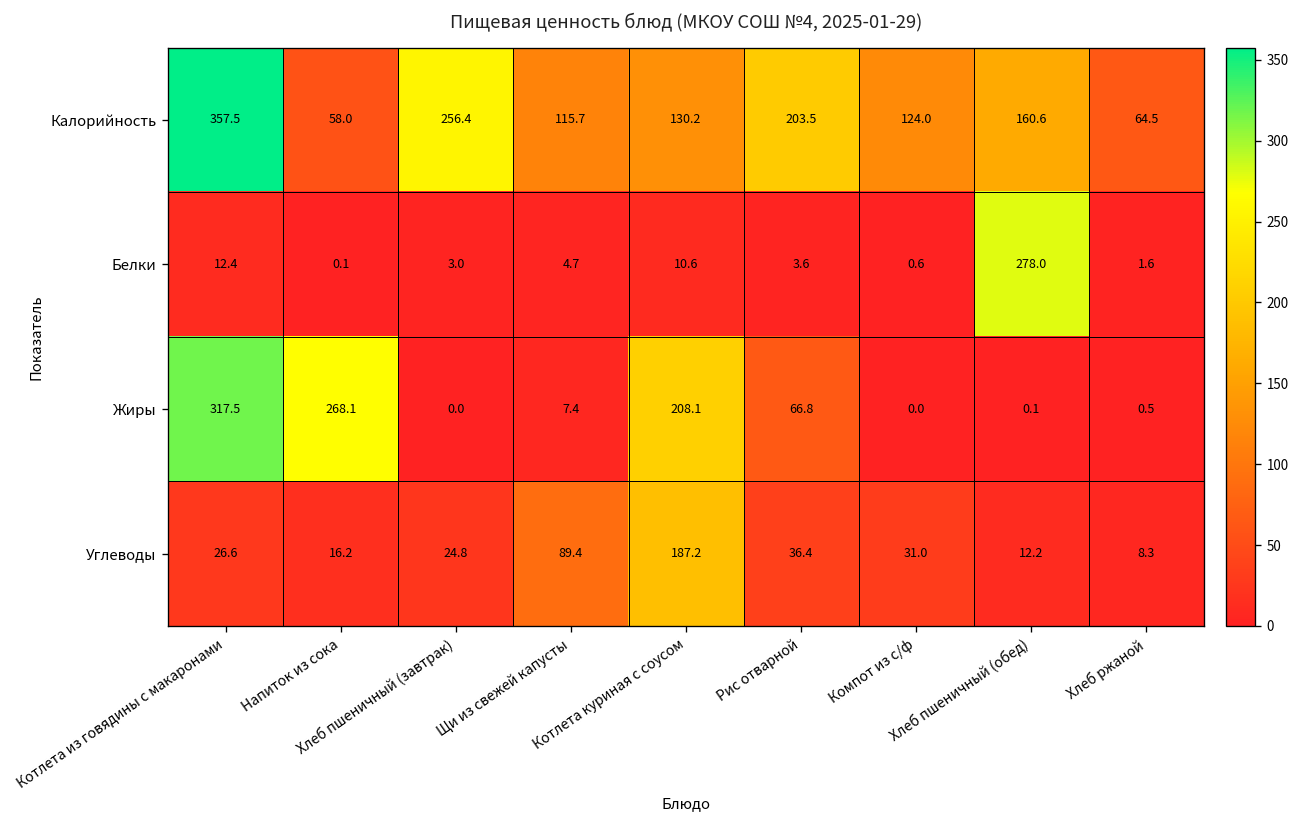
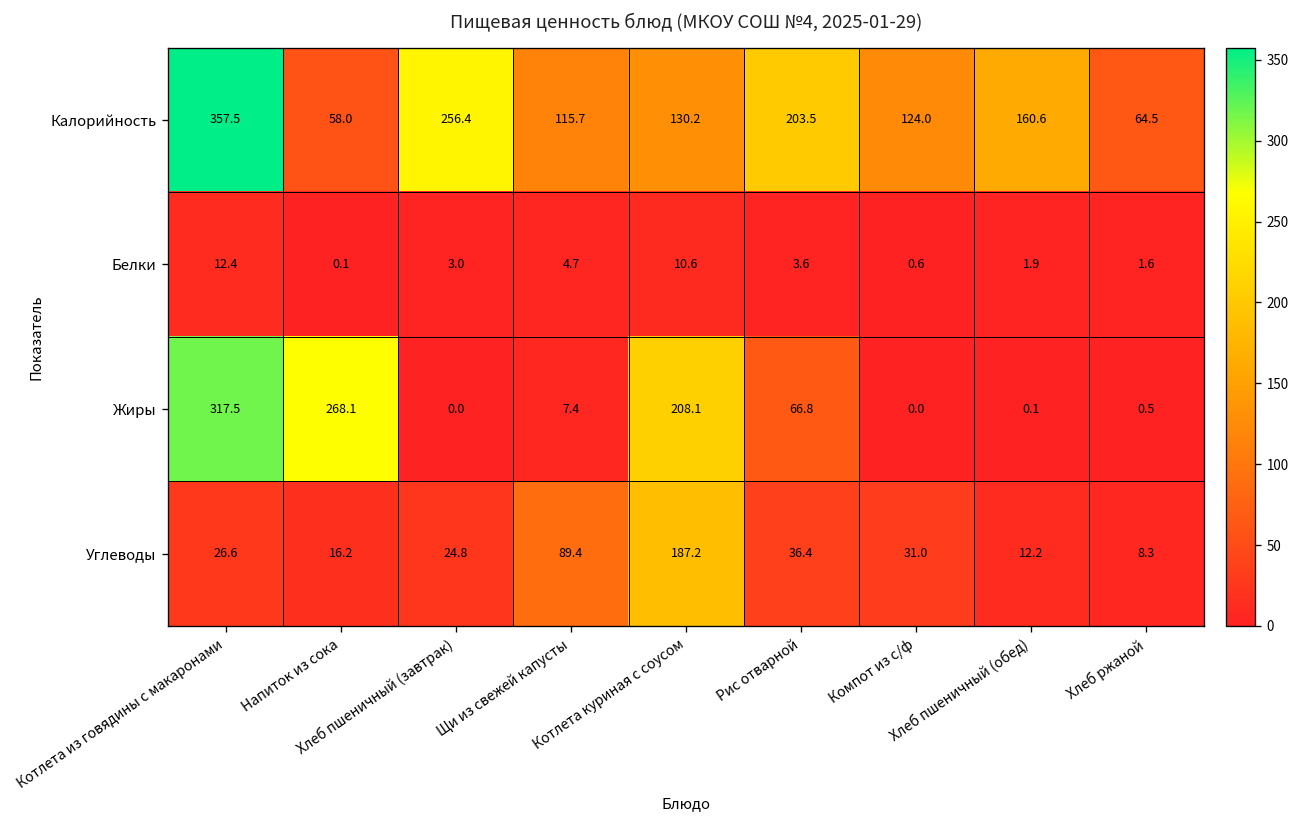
Белки, Хлеб пшеничный (обед): 278.0 -> 1.9
